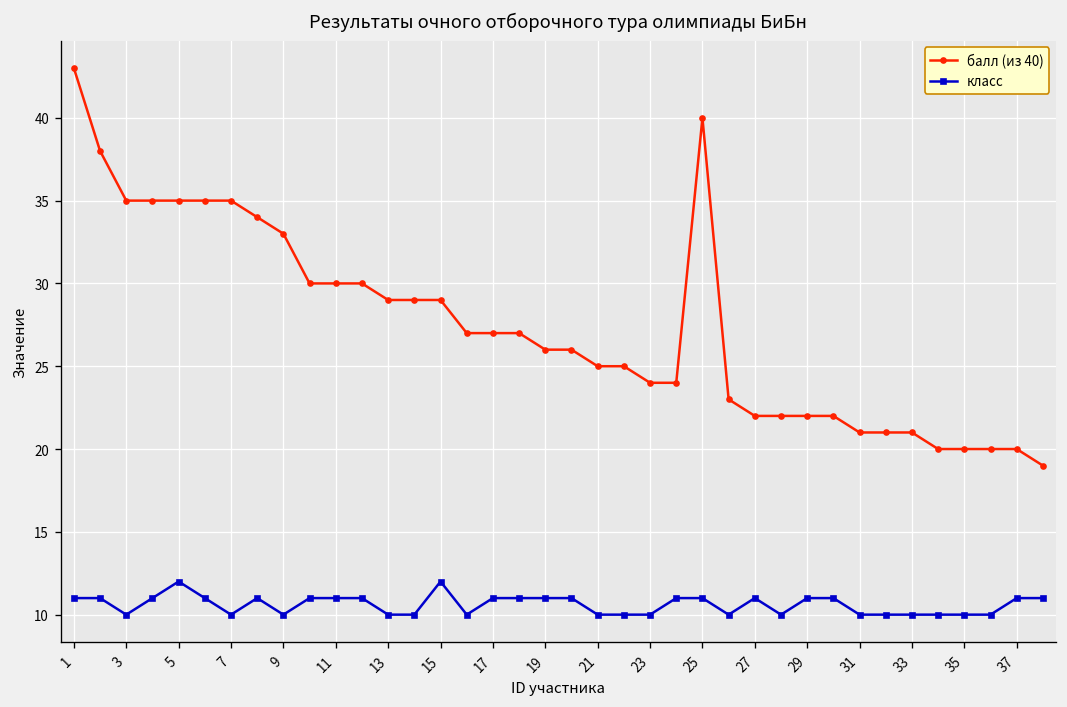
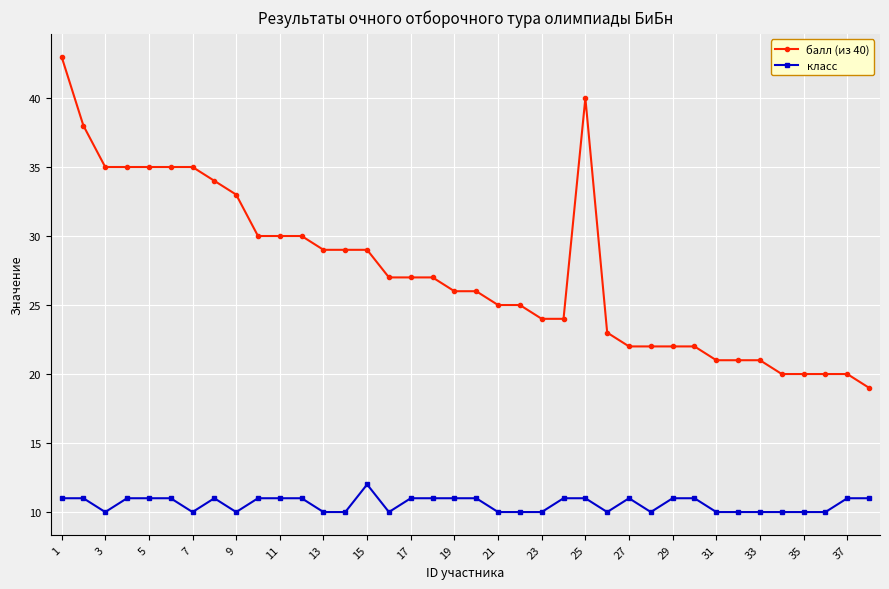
класс, 5: 12 -> 11
